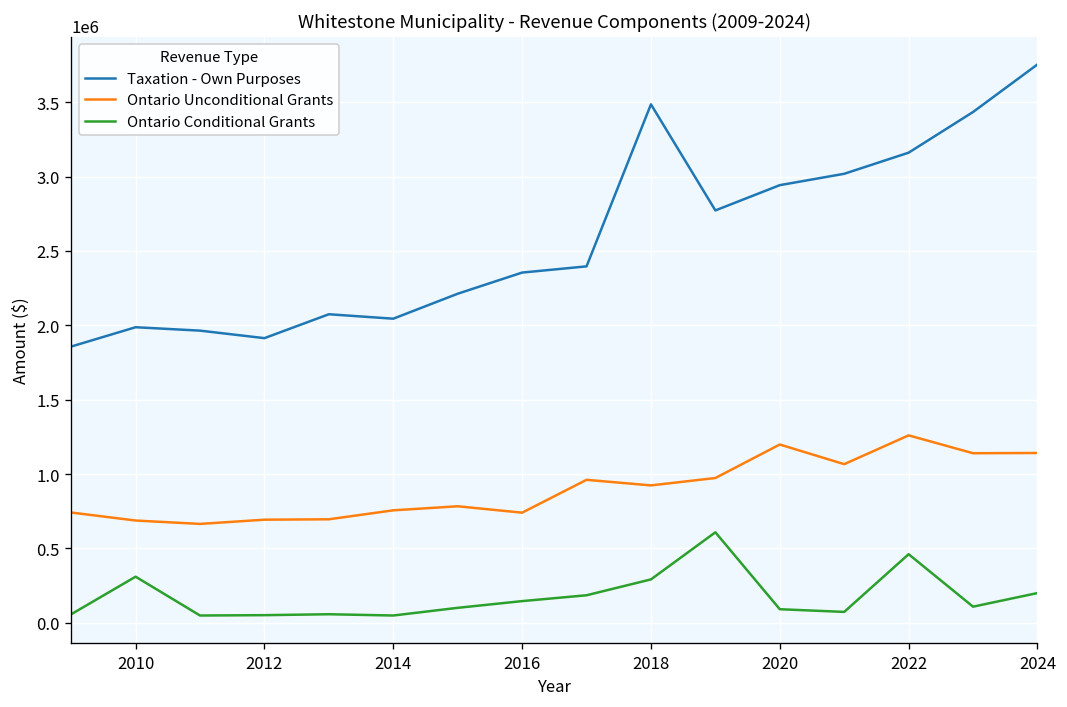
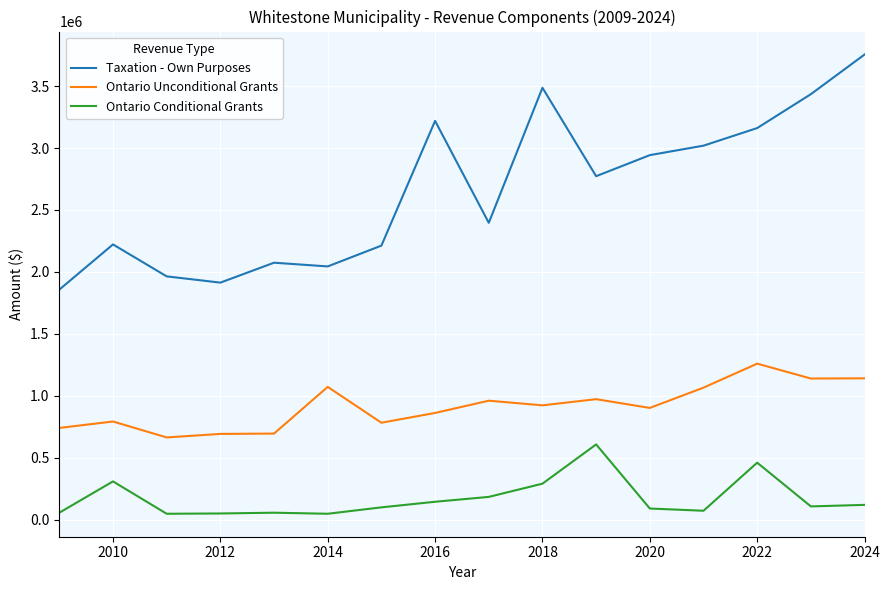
Taxation - Own Purposes, 2010: 1990000 -> 2220000
Ontario Unconditional Grants, 2010: 690000 -> 790000
Ontario Unconditional Grants, 2014: 760000 -> 1070000
Taxation - Own Purposes, 2016: 2350000 -> 3220000
Ontario Unconditional Grants, 2016: 740000 -> 860000
Ontario Unconditional Grants, 2020: 1200000 -> 900000
Ontario Conditional Grants, 2024: 200000 -> 120000
